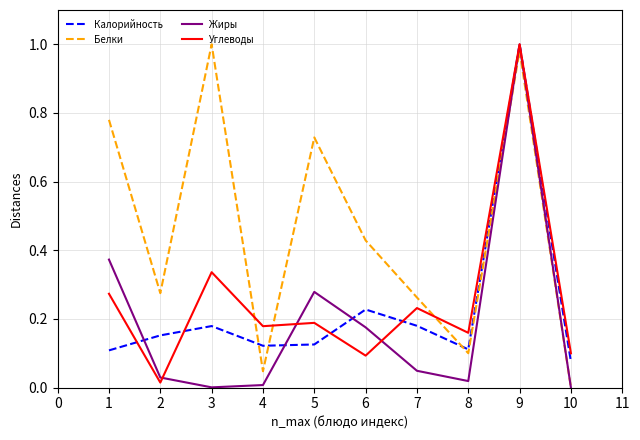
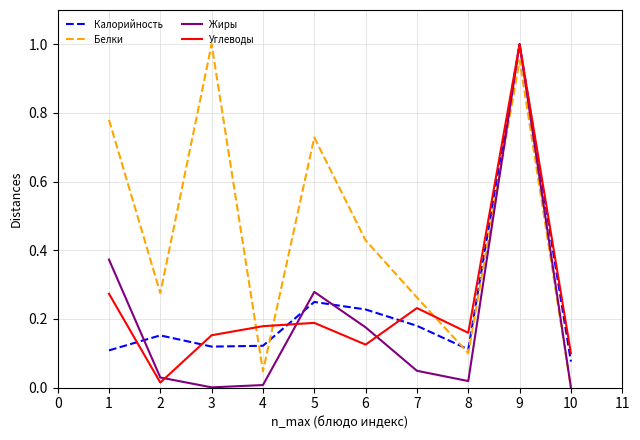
Калорийность, 3: 0.18 -> 0.12
Углеводы, 3: 0.34 -> 0.15
Калорийность, 5: 0.13 -> 0.25
Углеводы, 6: 0.09 -> 0.13
Белки, 9: 0.98 -> 0.95
